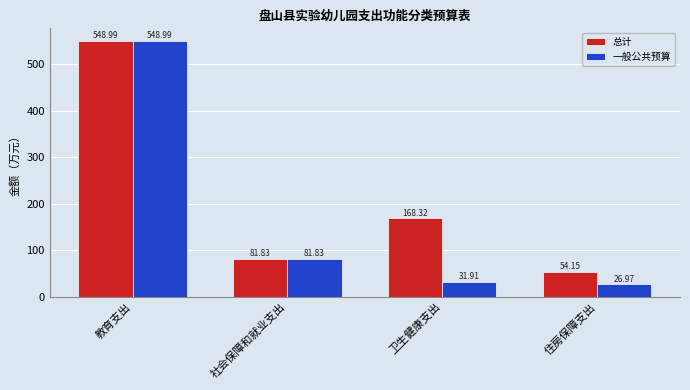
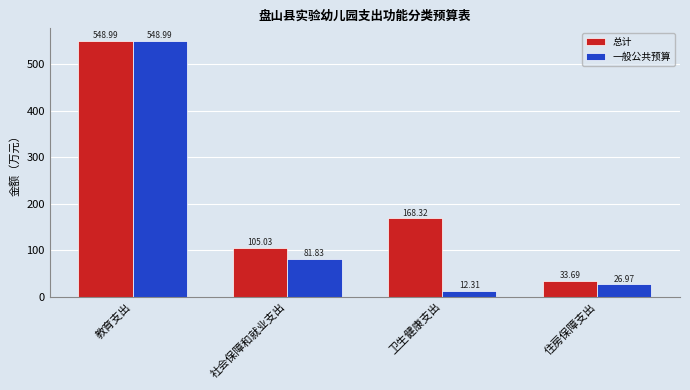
总计, 社会保障和就业支出: 81.83 -> 105.03
一般公共预算, 卫生健康支出: 31.91 -> 12.31
总计, 住房保障支出: 54.15 -> 33.69
